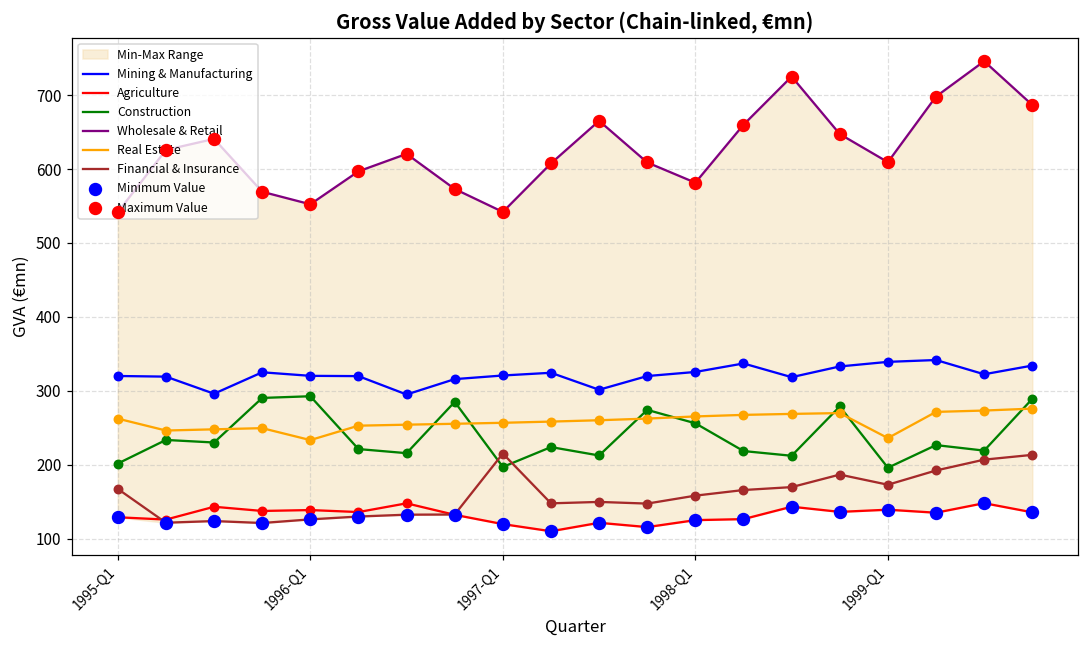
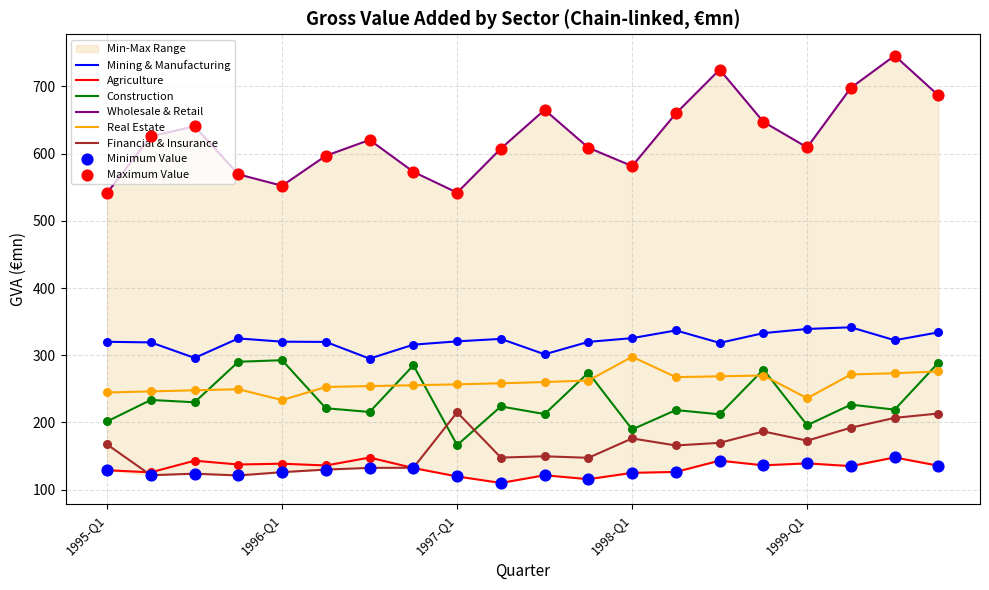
Real Estate, 1995-Q1: 260 -> 240
Construction, 1997-Q1: 200 -> 170
Construction, 1998-Q1: 260 -> 190
Real Estate, 1998-Q1: 270 -> 300
Financial & Insurance, 1998-Q1: 160 -> 180
